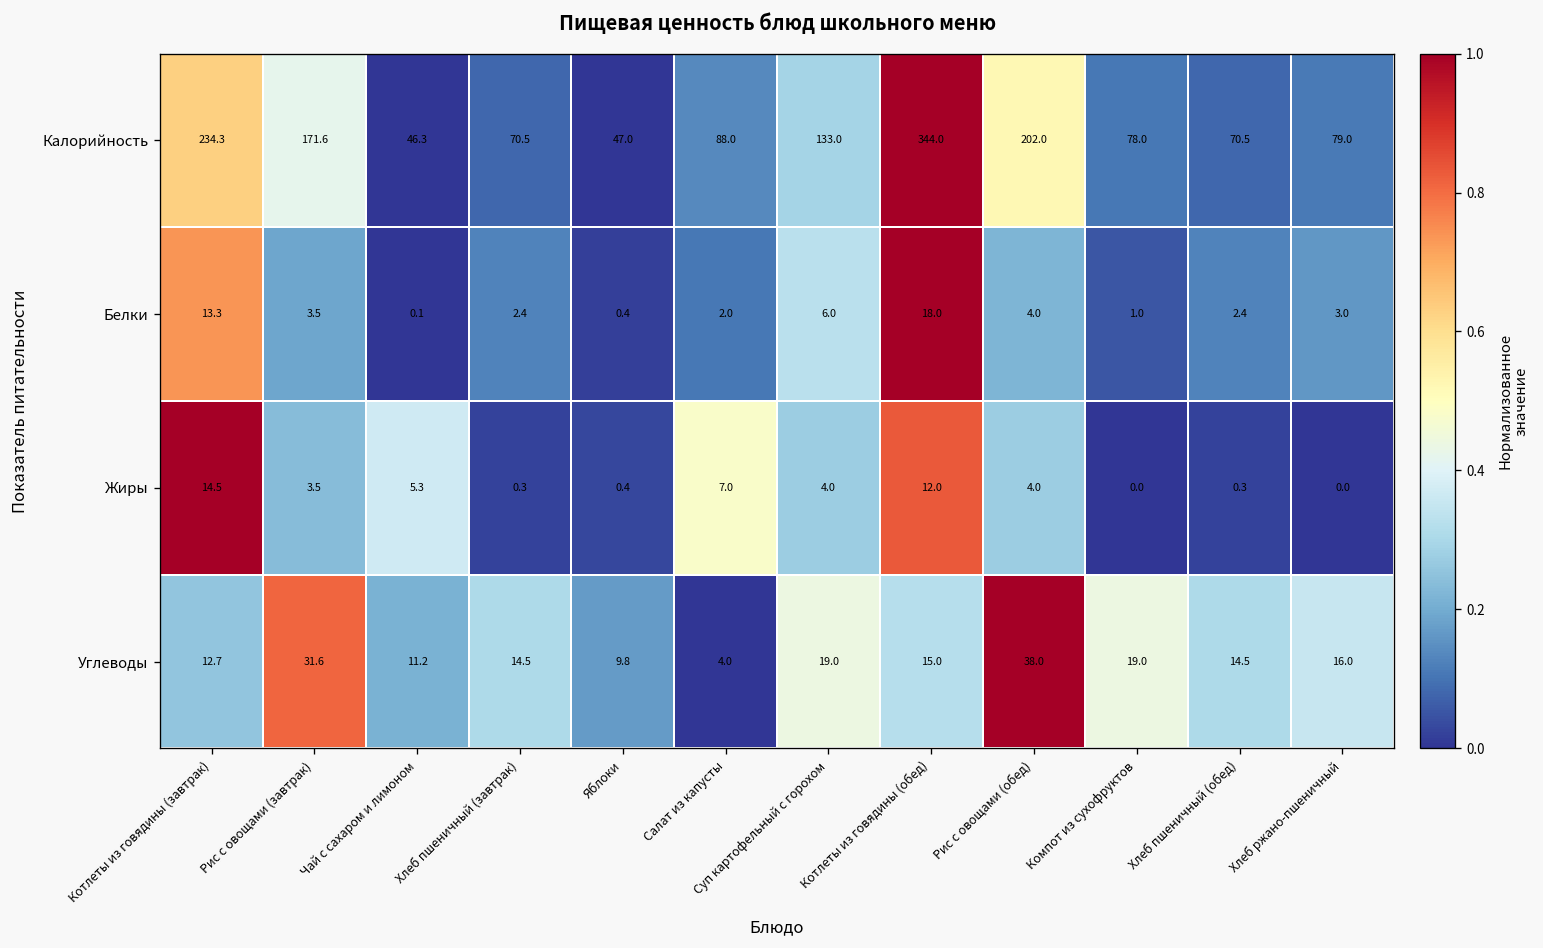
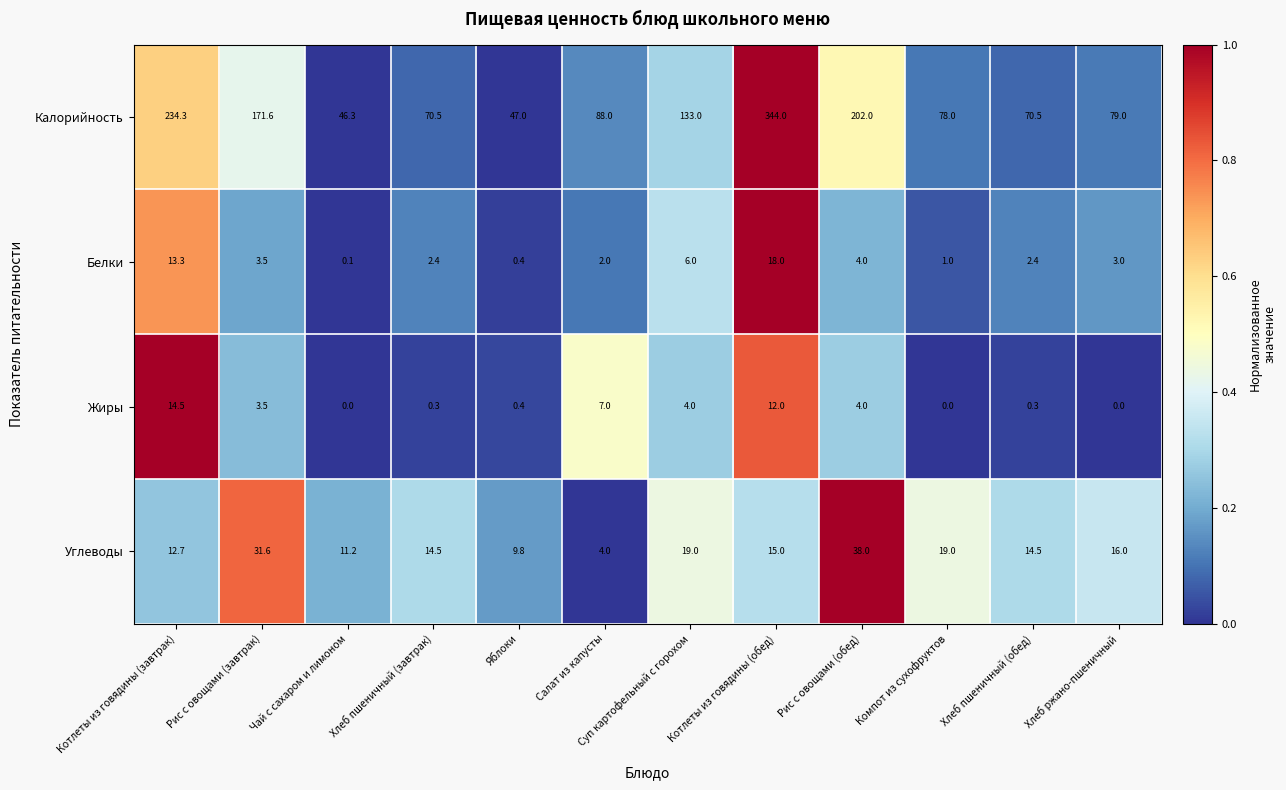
Жиры, Чай с сахаром и лимоном: 5.3 -> 0.0
